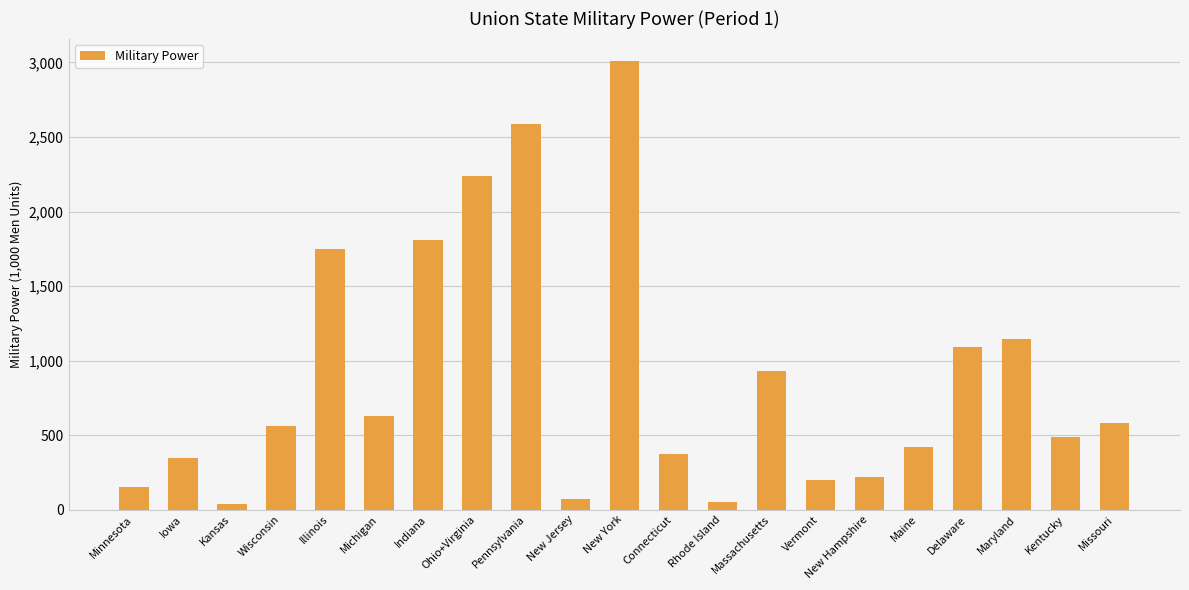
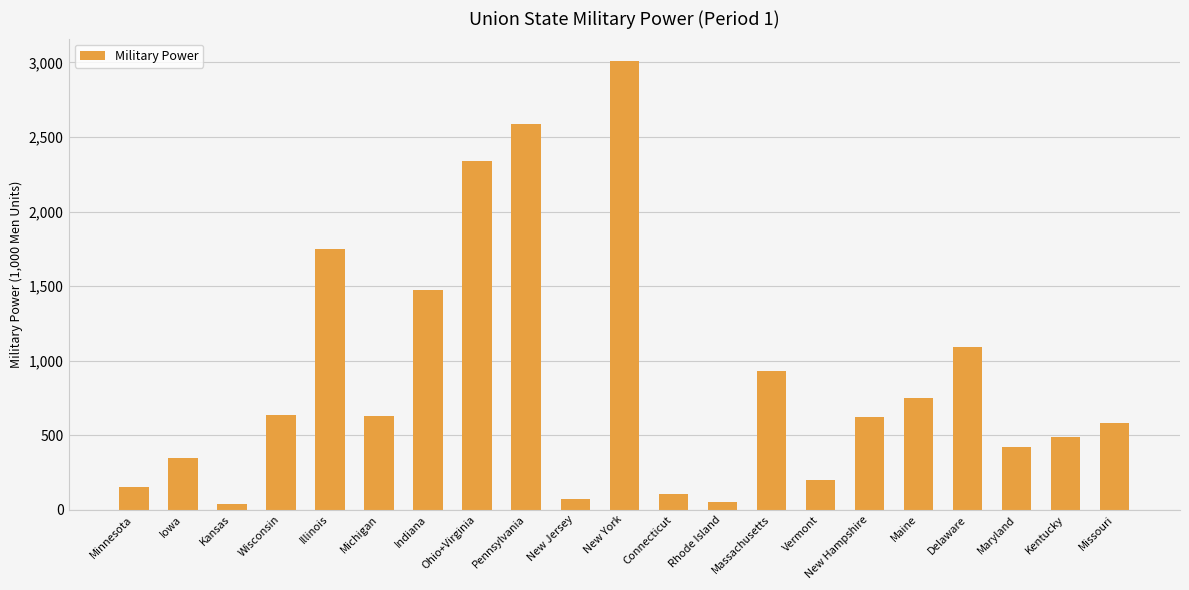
Wisconsin: 560 -> 640
Indiana: 1,810 -> 1,470
Ohio+Virginia: 2,240 -> 2,340
Connecticut: 370 -> 100
New Hampshire: 220 -> 620
Maine: 420 -> 750
Maryland: 1,140 -> 420
